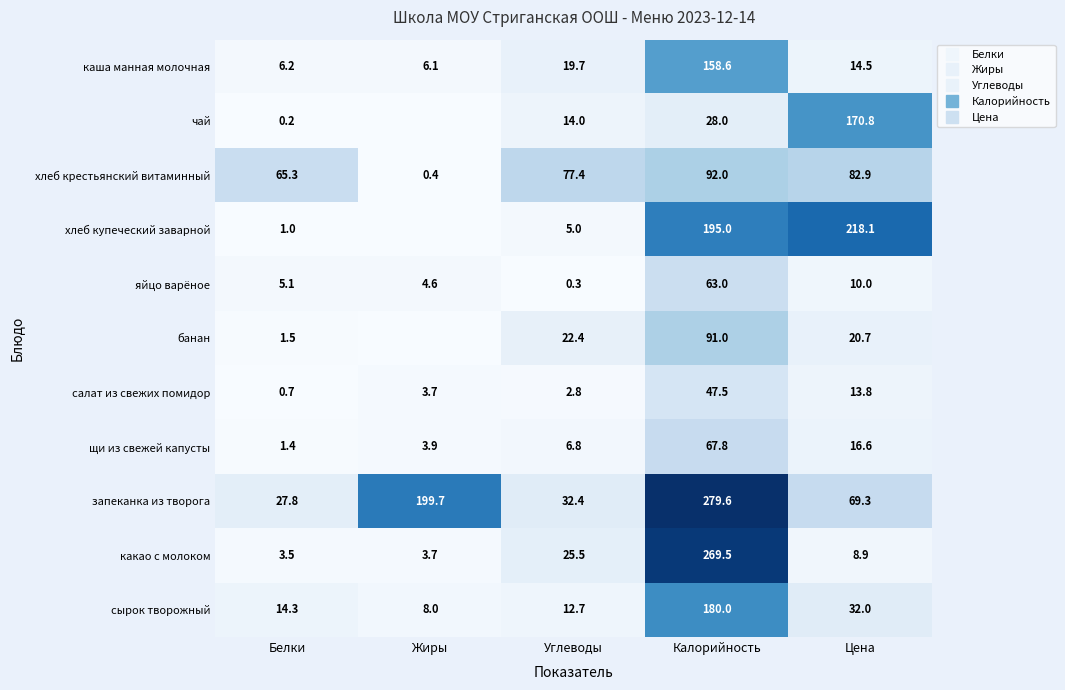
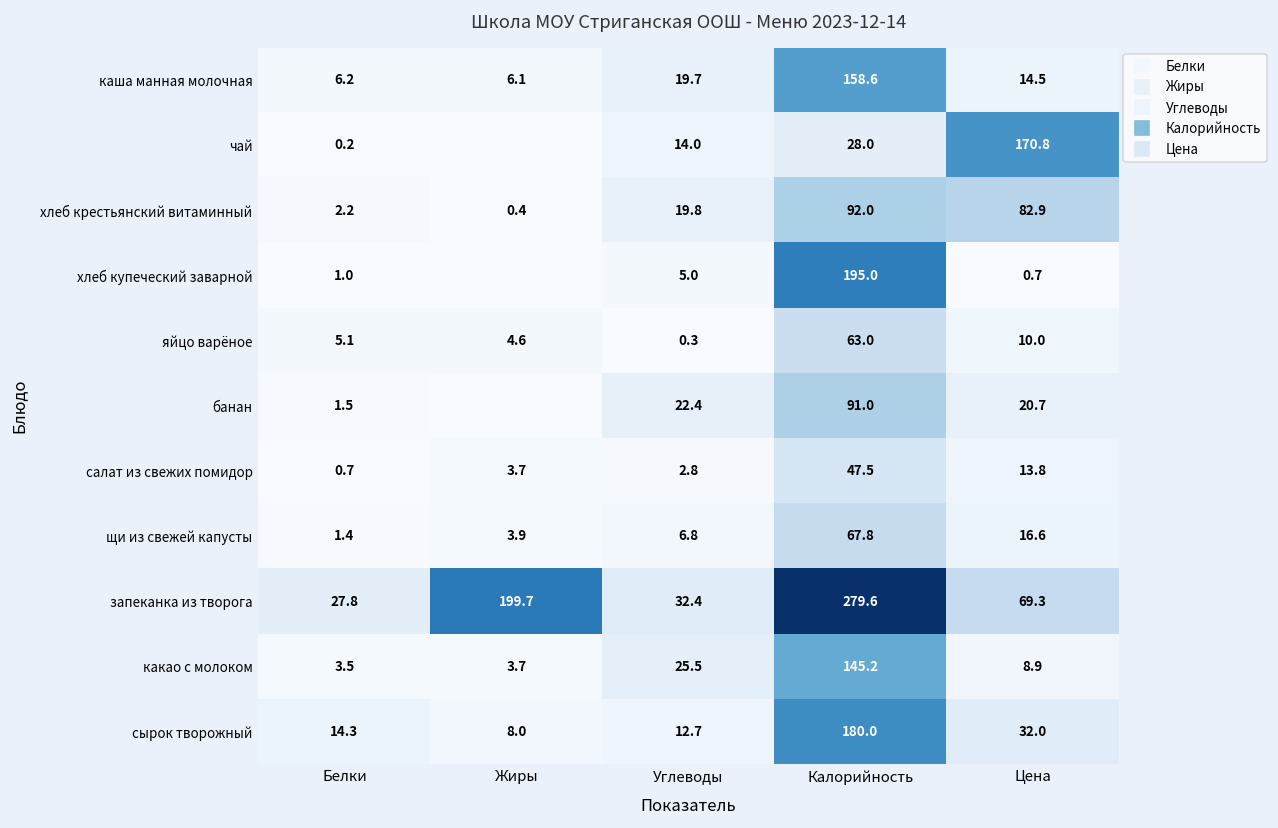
хлеб крестьянский витаминный, Белки: 65.3 -> 2.2
хлеб крестьянский витаминный, Углеводы: 77.4 -> 19.8
хлеб купеческий заварной, Цена: 218.1 -> 0.7
какао с молоком, Калорийность: 269.5 -> 145.2
